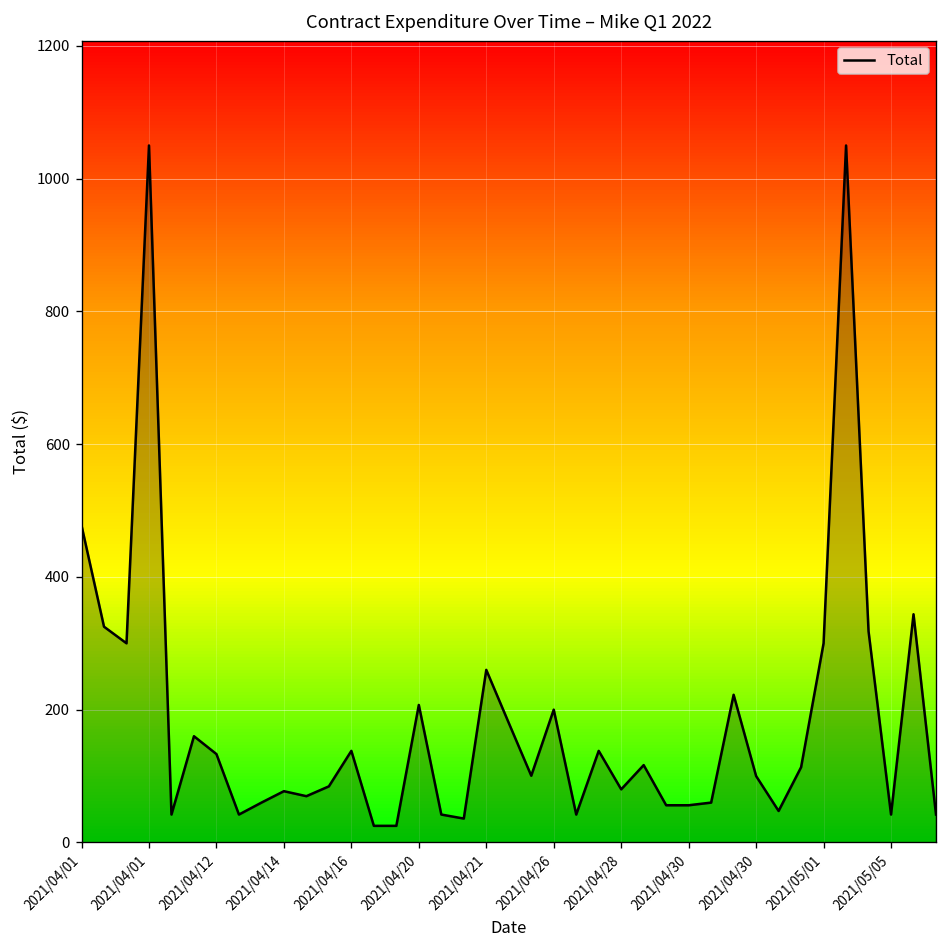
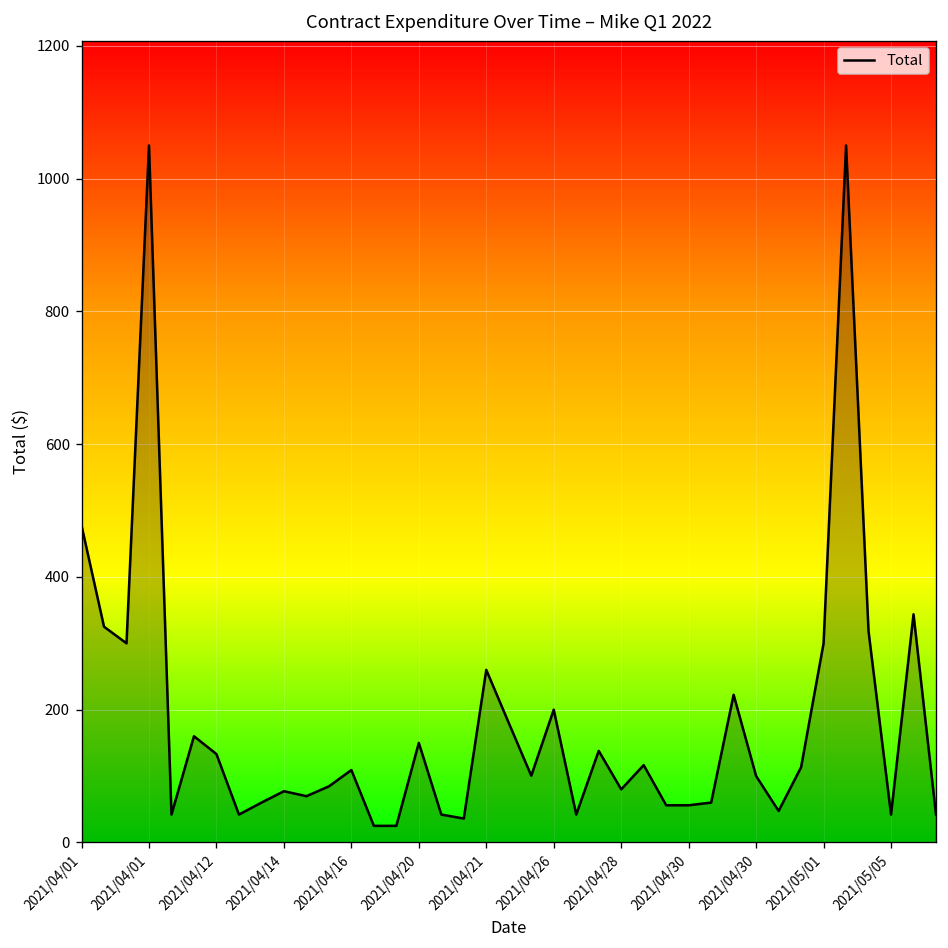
2021/04/16: 140 -> 110
2021/04/20: 210 -> 150
